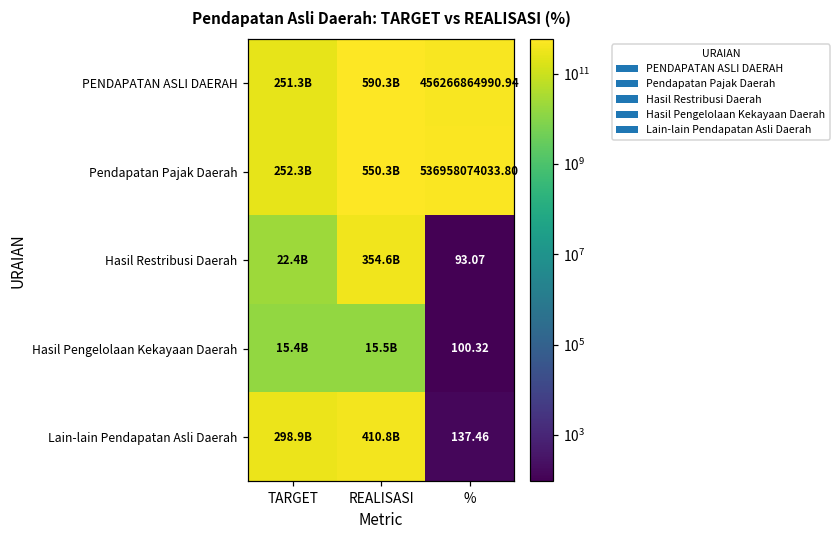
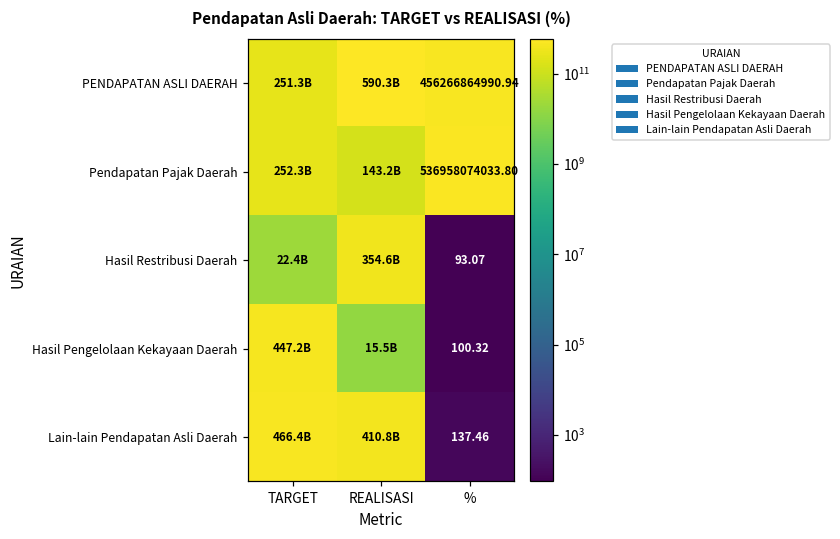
Pendapatan Pajak Daerah, REALISASI: 550.3B -> 143.2B
Hasil Pengelolaan Kekayaan Daerah, TARGET: 15.4B -> 447.2B
Lain-lain Pendapatan Asli Daerah, TARGET: 298.9B -> 466.4B
